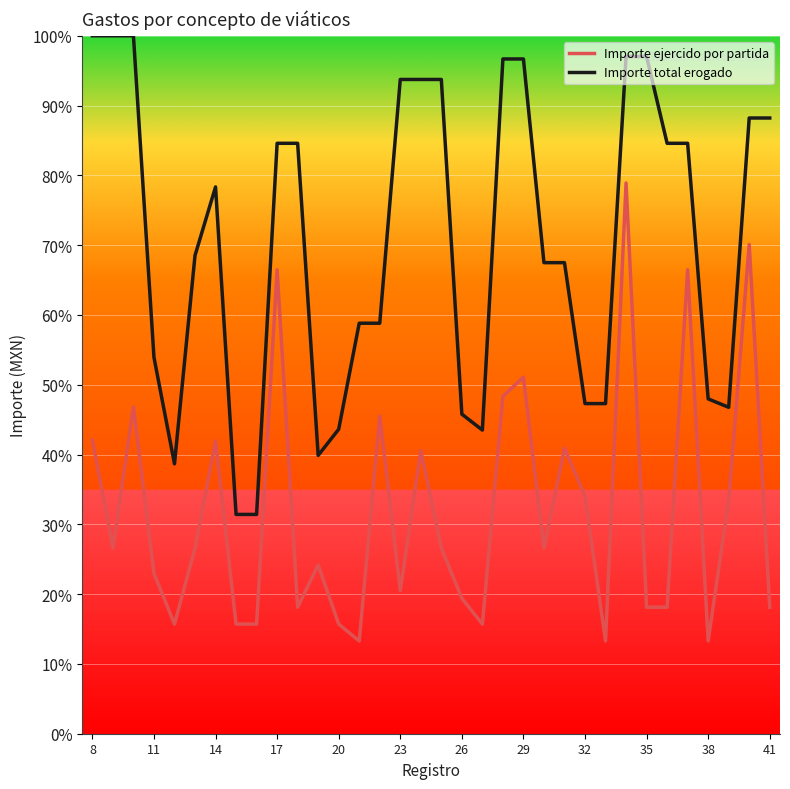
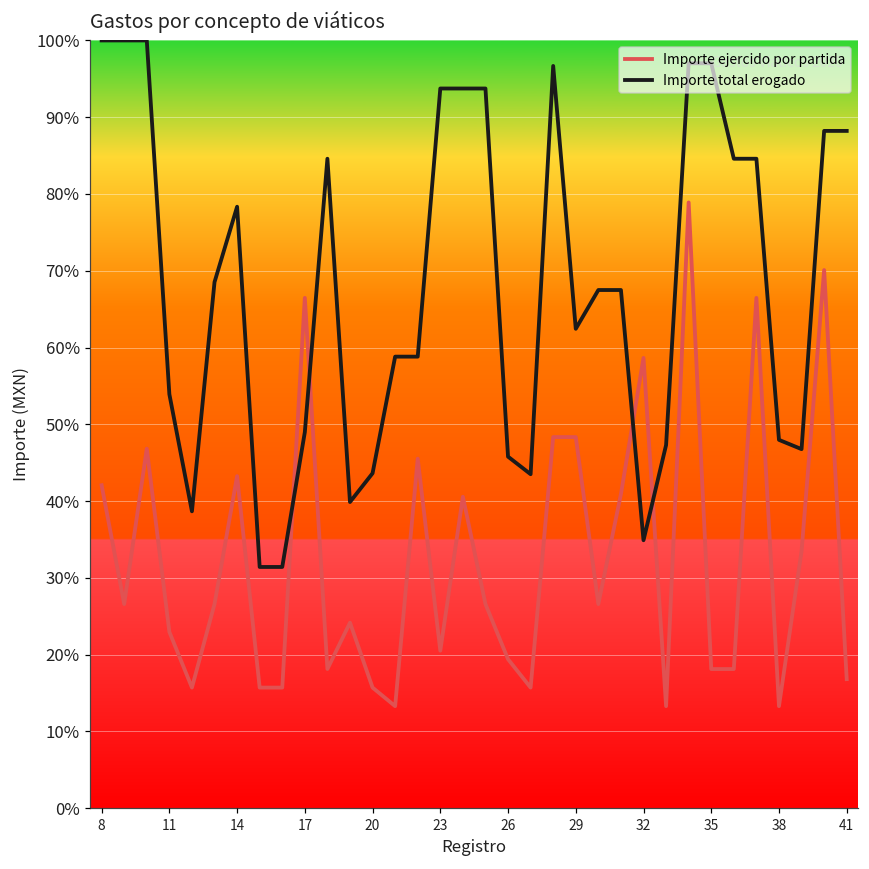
Importe ejercido por partida, 14: 42% -> 43%
Importe total erogado, 17: 85% -> 49%
Importe ejercido por partida, 29: 51% -> 48%
Importe total erogado, 29: 97% -> 62%
Importe ejercido por partida, 32: 34% -> 59%
Importe total erogado, 32: 47% -> 35%
Importe ejercido por partida, 41: 18% -> 17%
